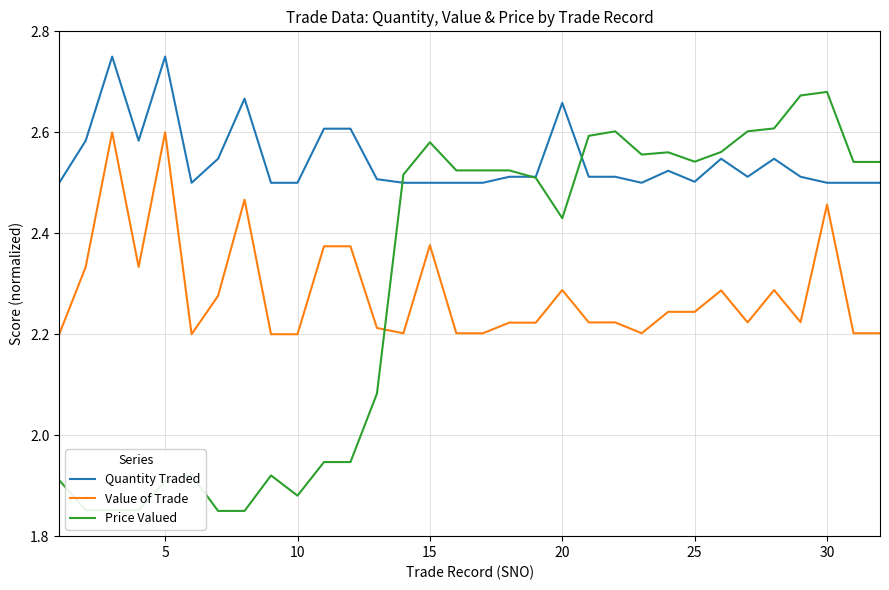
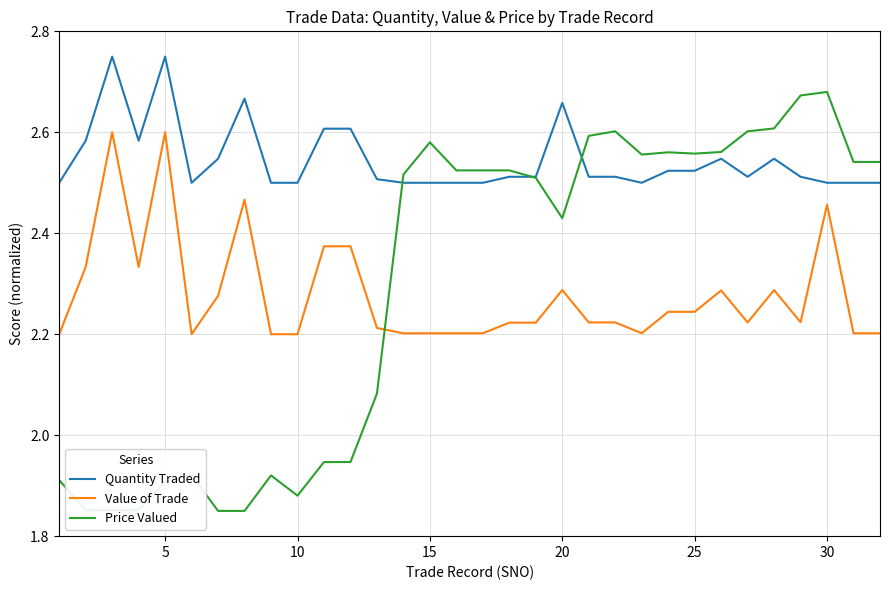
Value of Trade, 15: 2.38 -> 2.20
Quantity Traded, 25: 2.50 -> 2.52
Price Valued, 25: 2.54 -> 2.56
